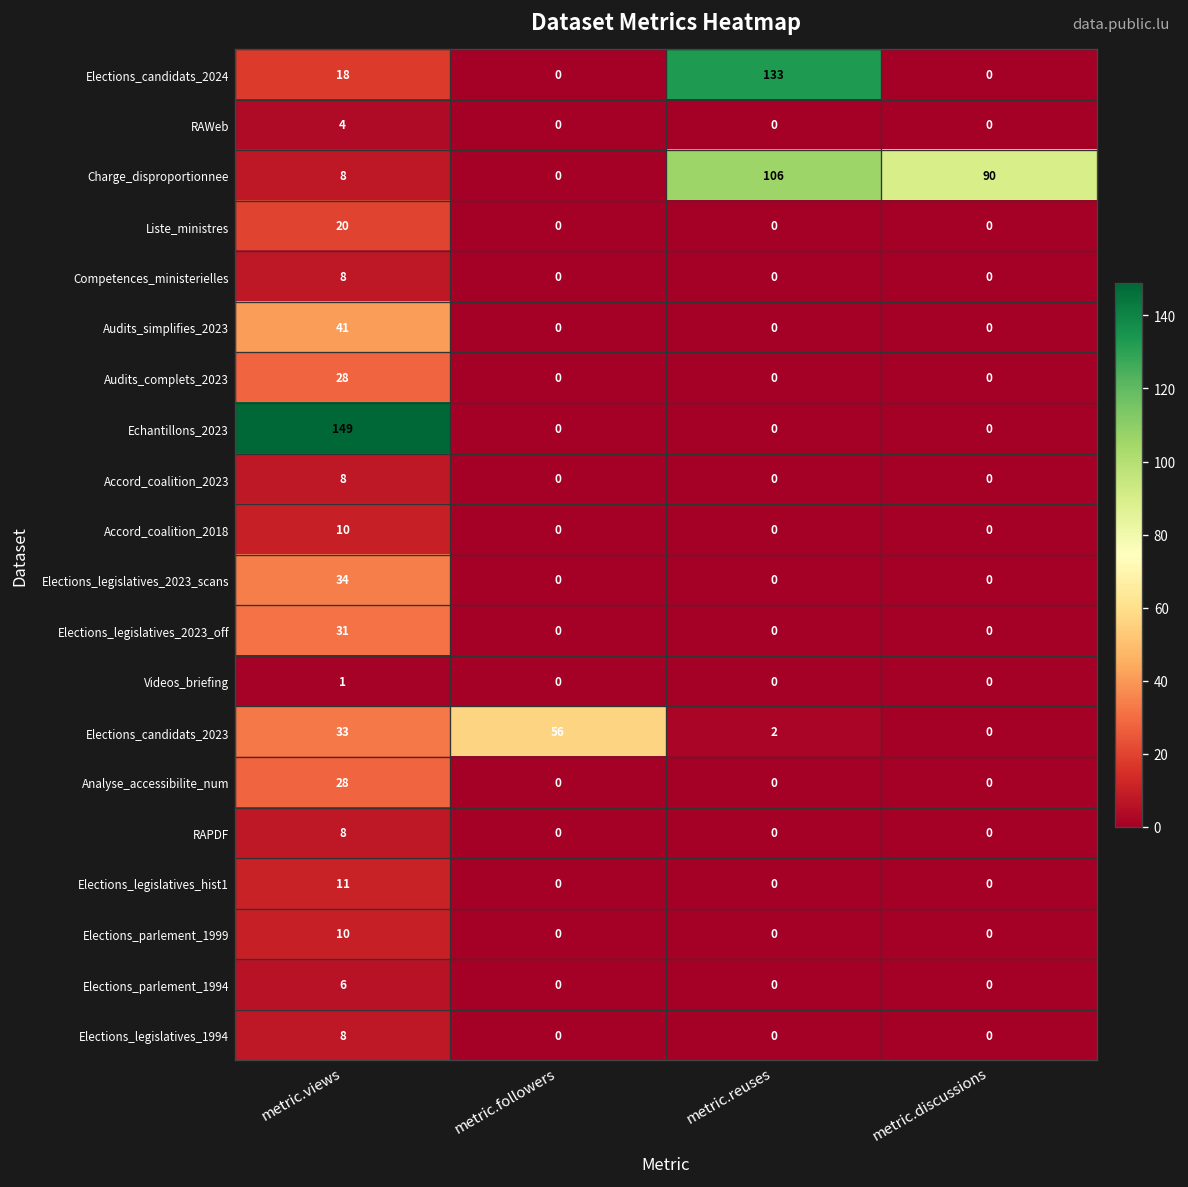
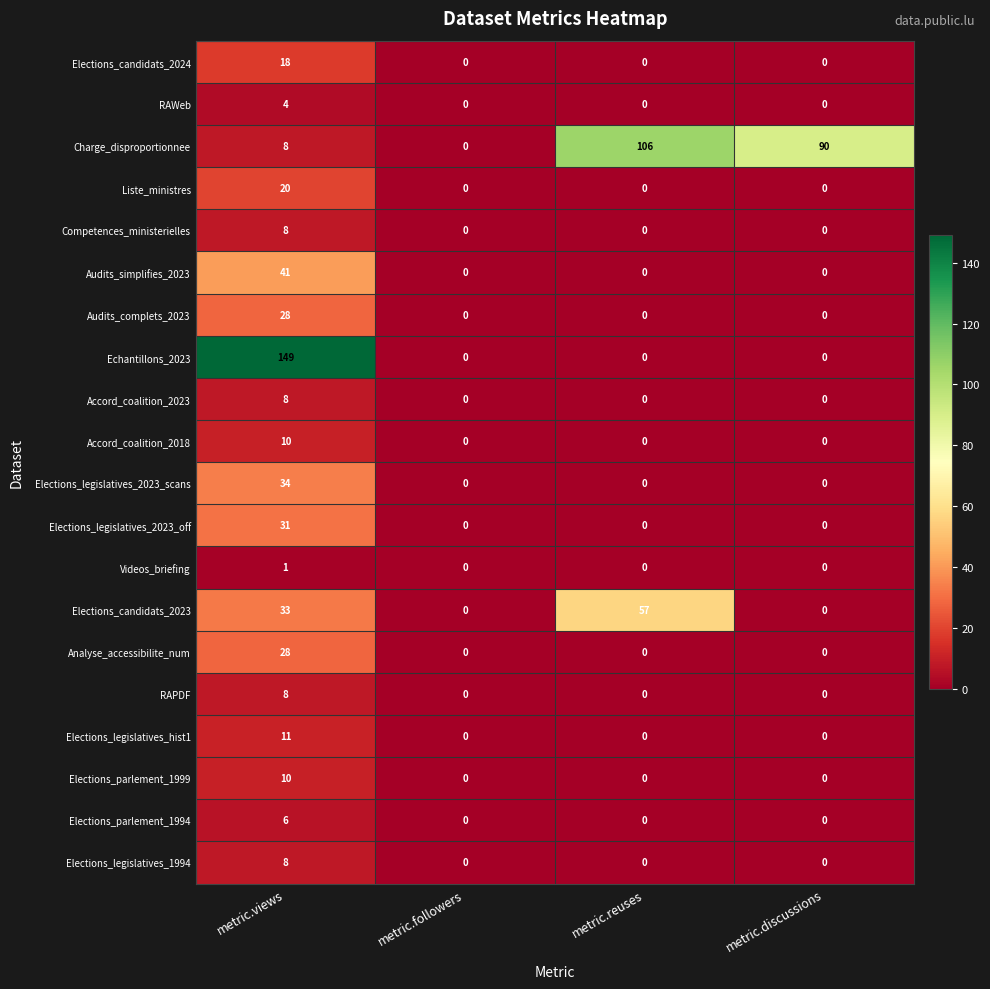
Elections_candidats_2024, metric.reuses: 133 -> 0
Elections_candidats_2023, metric.followers: 56 -> 0
Elections_candidats_2023, metric.reuses: 2 -> 57
